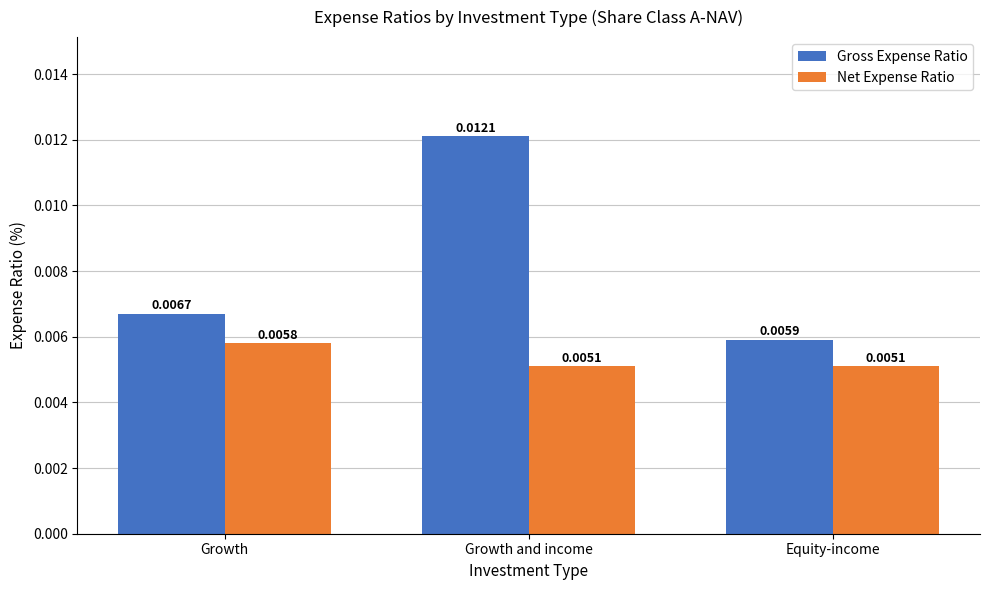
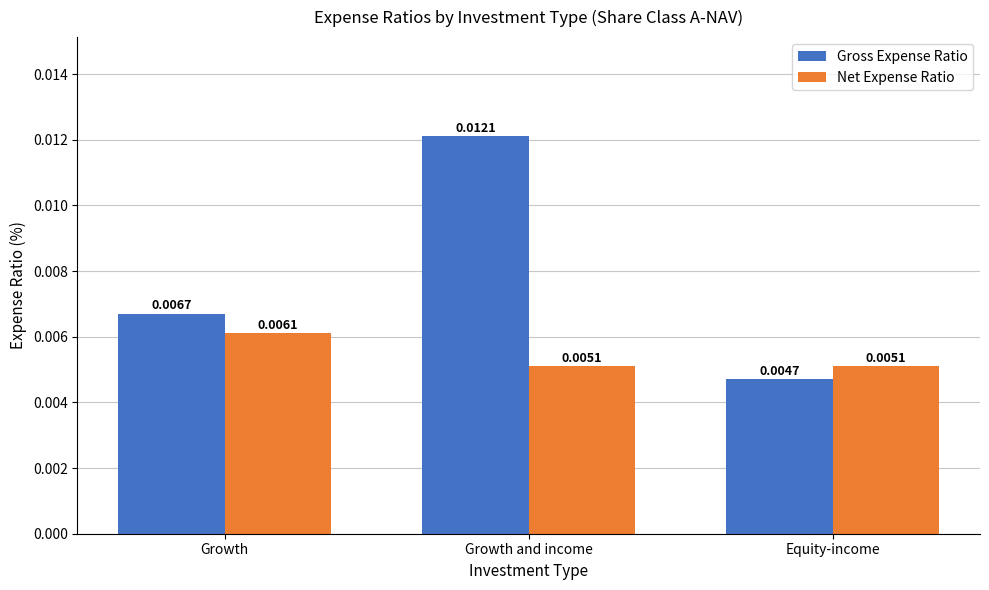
Net Expense Ratio, Growth: 0.0058 -> 0.0061
Gross Expense Ratio, Equity-income: 0.0059 -> 0.0047
